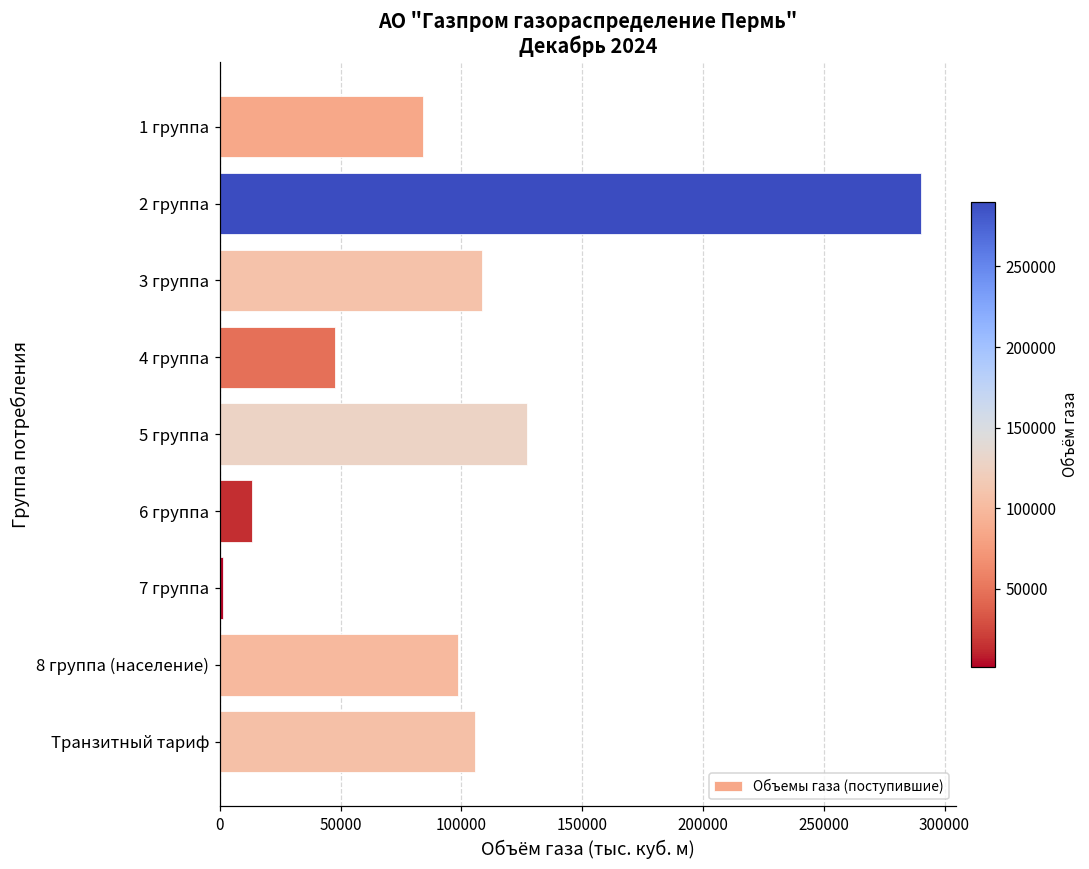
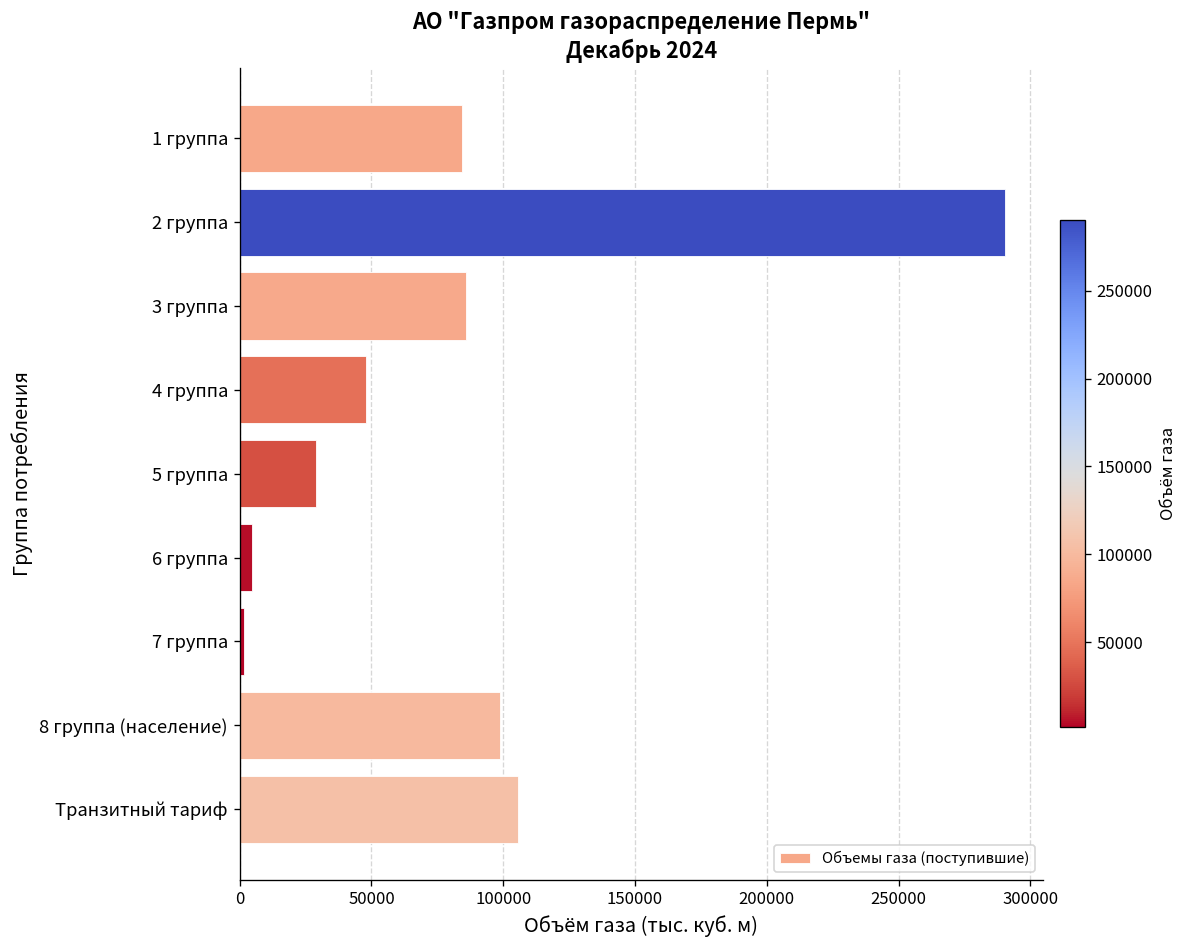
3 группа: 108000 -> 86000
5 группа: 127000 -> 29000
6 группа: 13000 -> 5000
